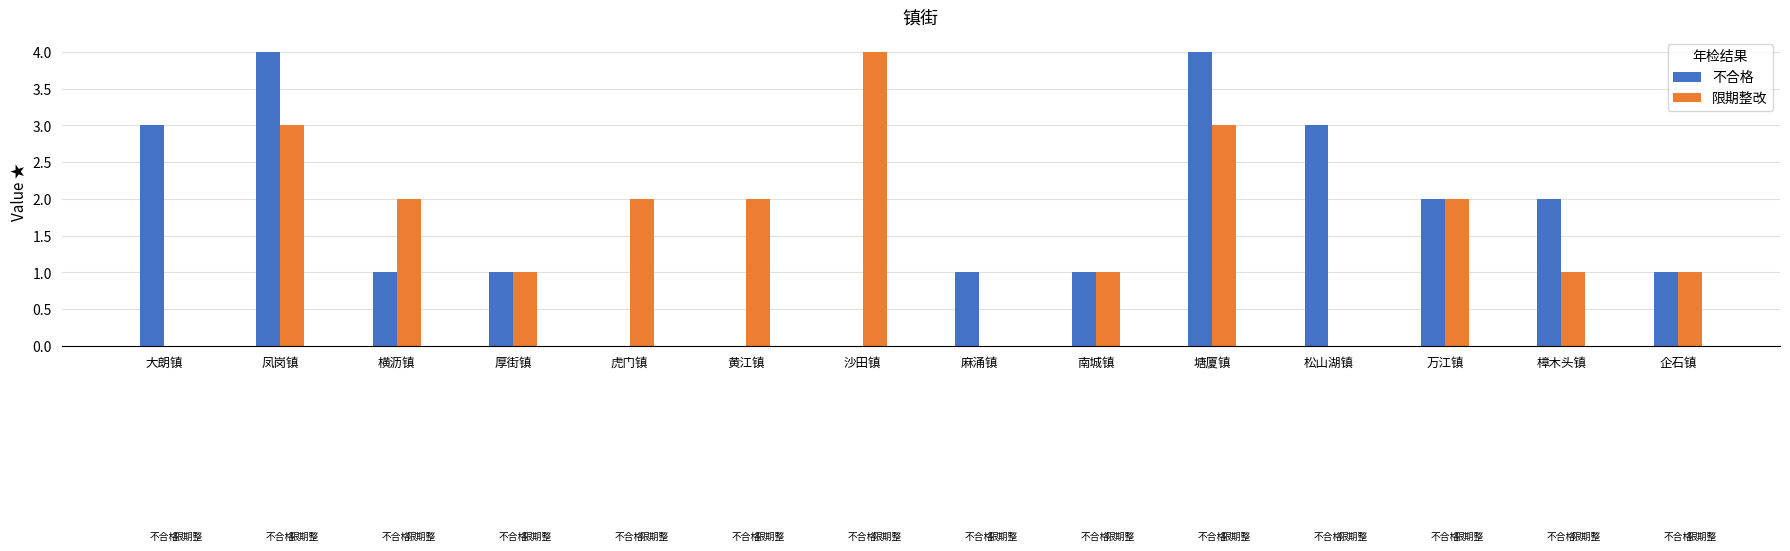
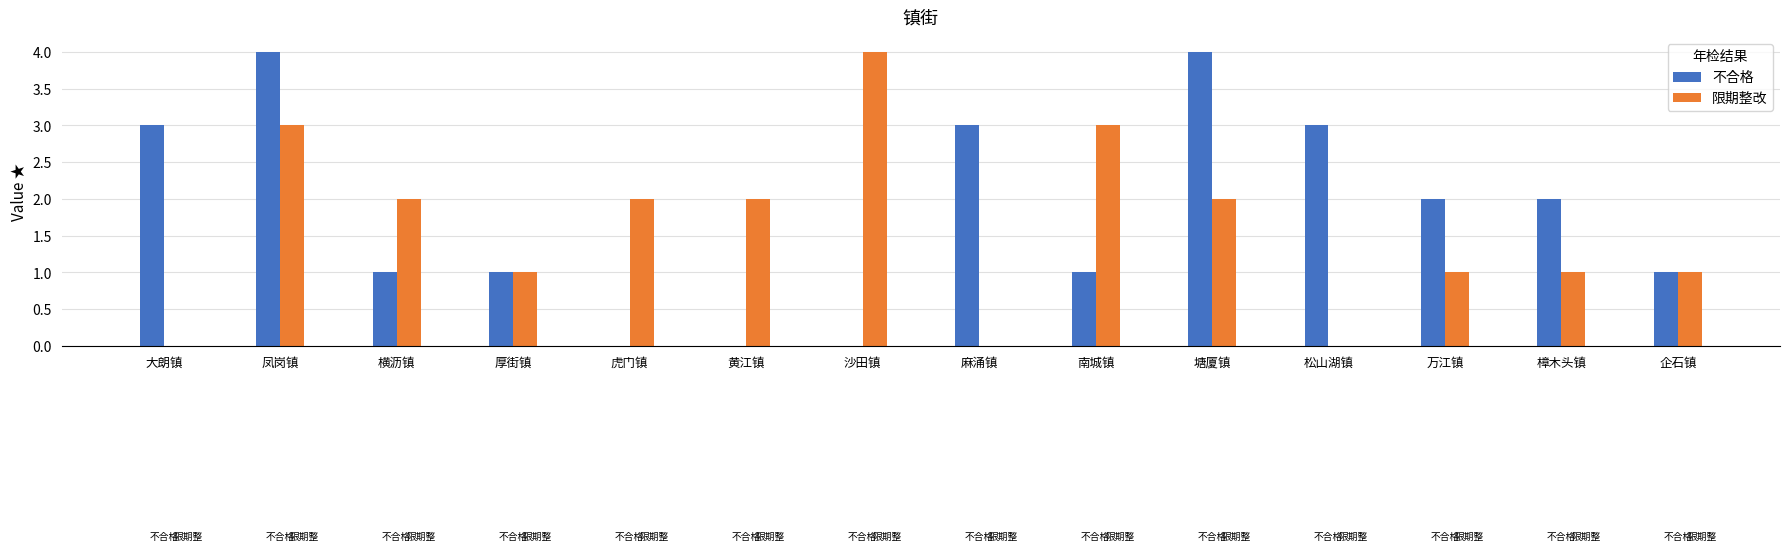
不合格, 麻涌镇: 1 -> 3
限期整改, 南城镇: 1 -> 3
限期整改, 塘厦镇: 3 -> 2
限期整改, 万江镇: 2 -> 1
